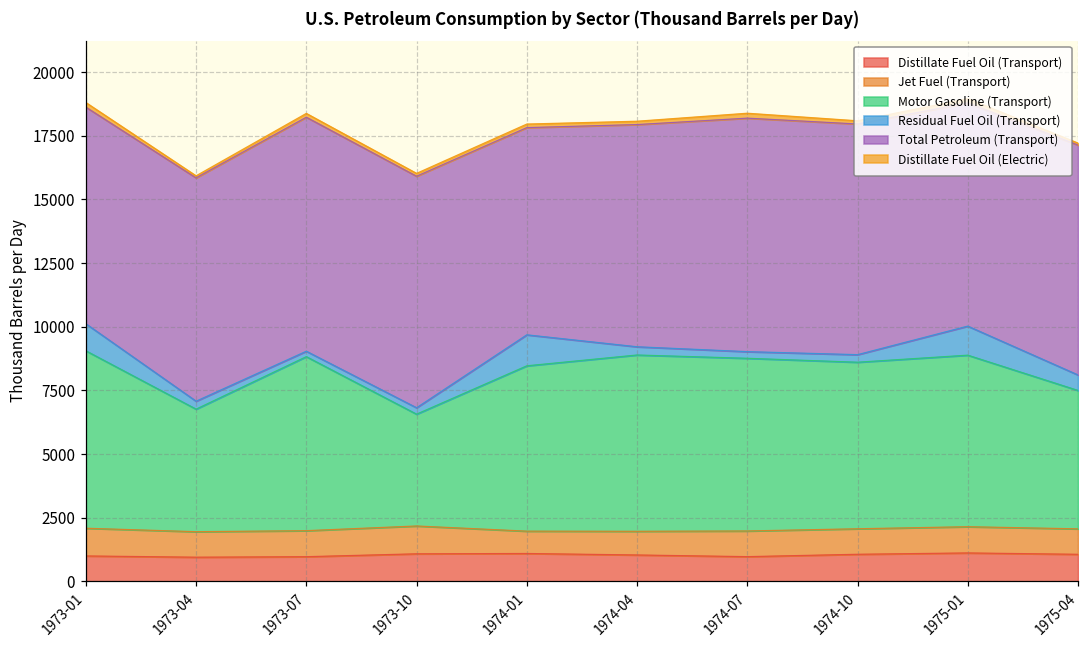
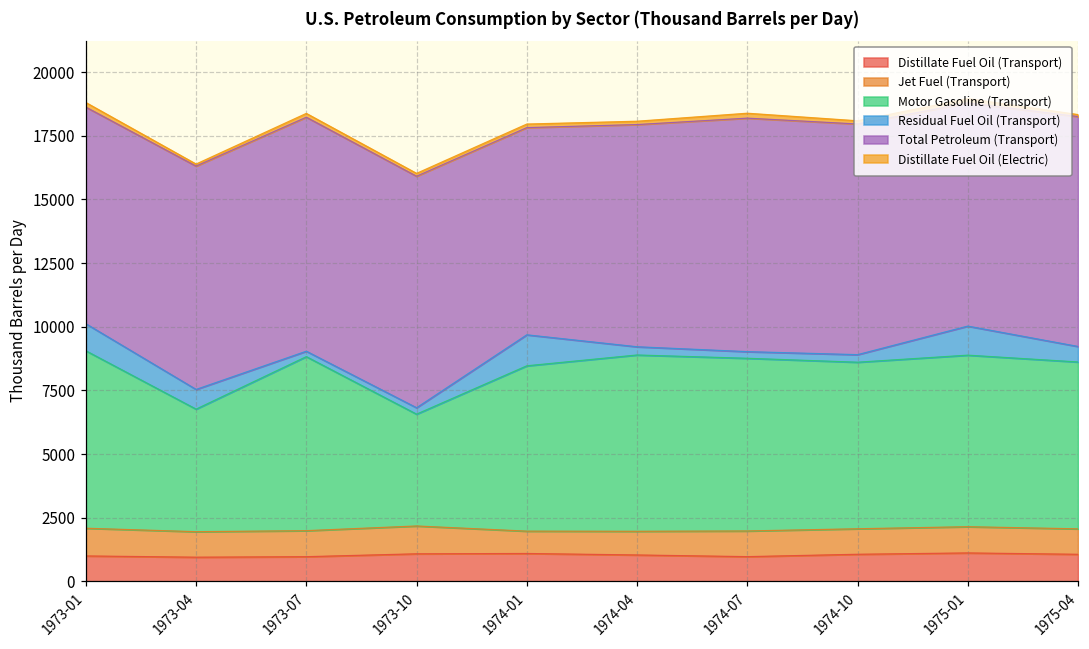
Residual Fuel Oil (Transport), 1973-04: 300 -> 800
Motor Gasoline (Transport), 1975-04: 5400 -> 6600
